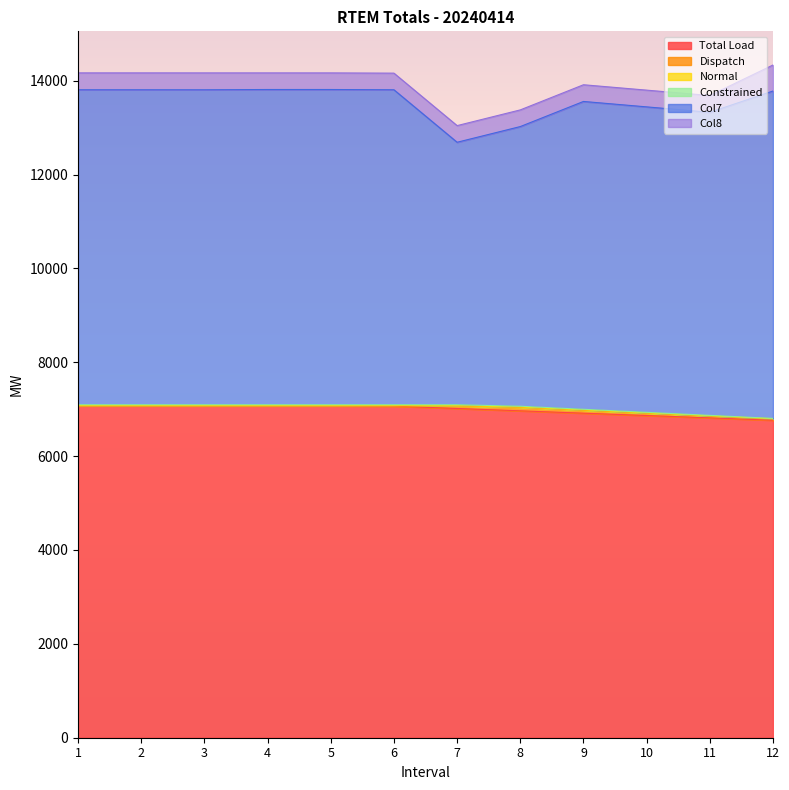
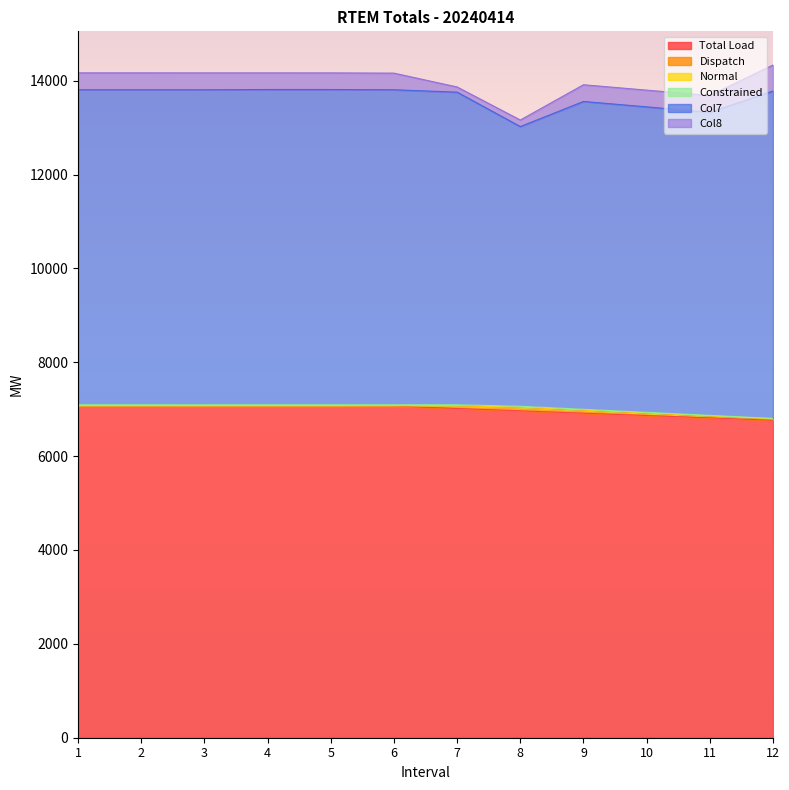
Col7, 7: 5600 -> 6700
Col8, 7: 400 -> 100
Col8, 8: 400 -> 100
